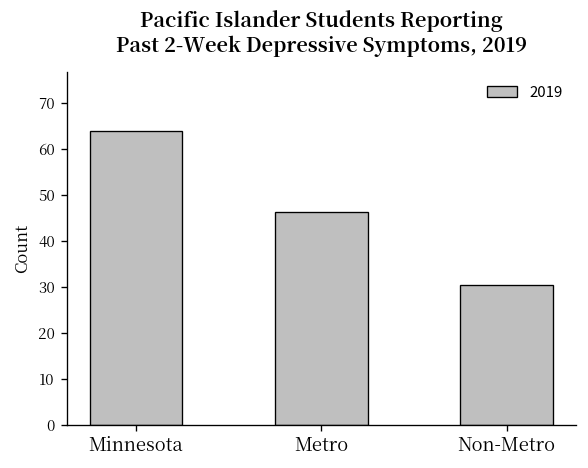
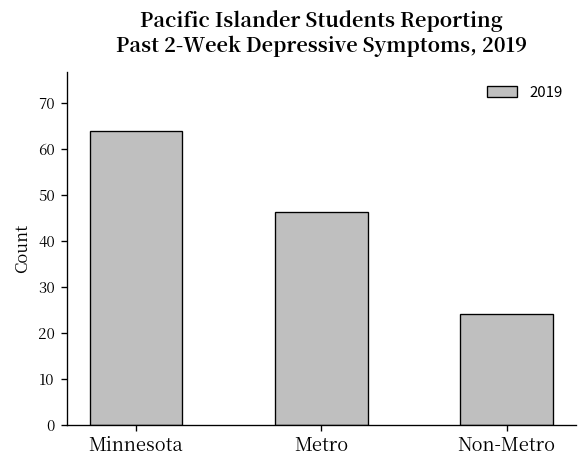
Non-Metro: 31 -> 24
